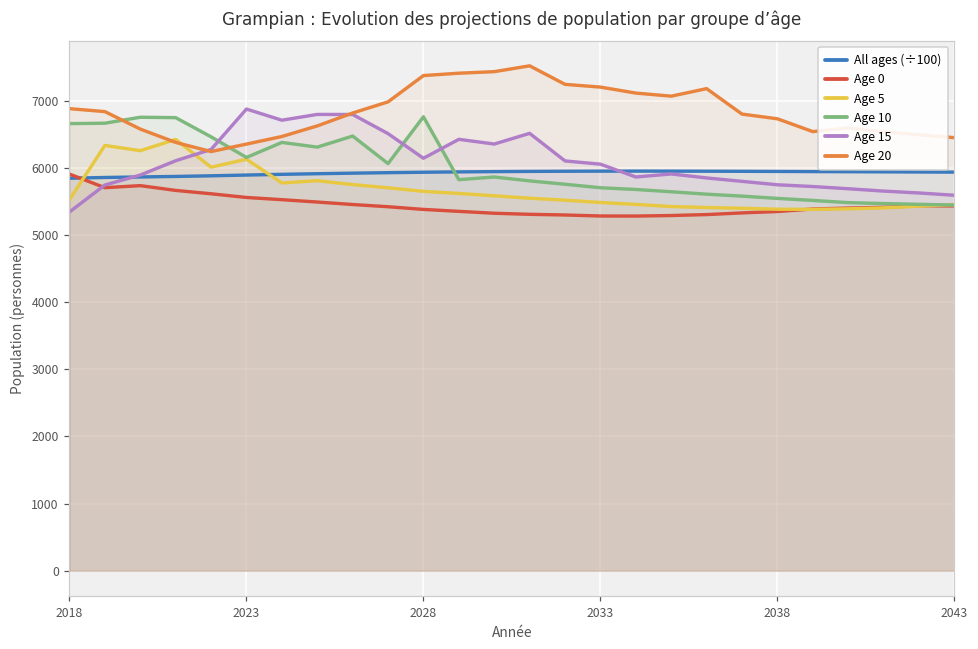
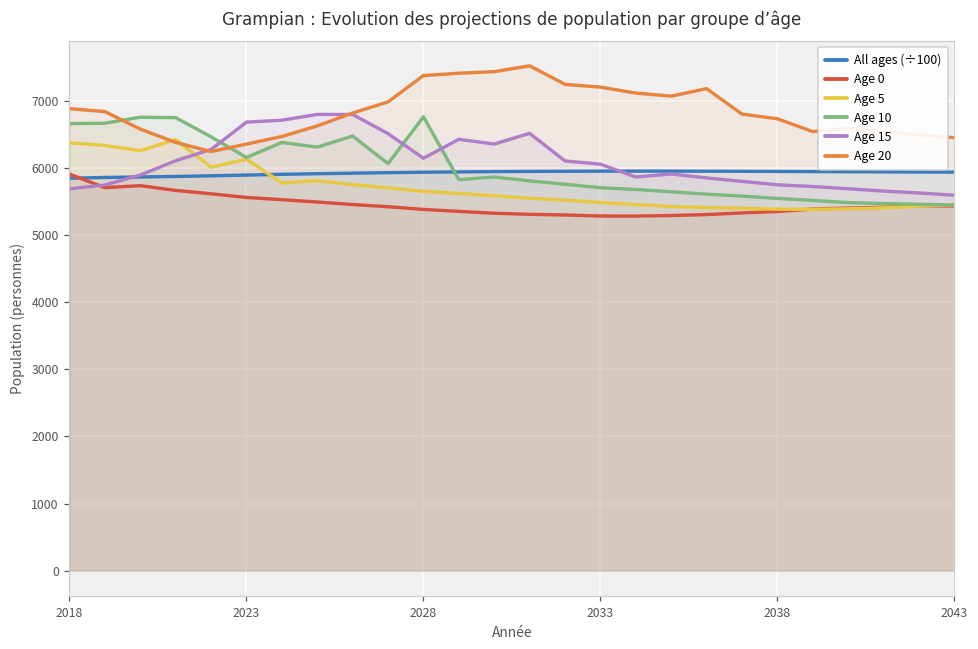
Age 5, 2018: 5500 -> 6400
Age 15, 2018: 5300 -> 5700
Age 15, 2023: 6900 -> 6700
